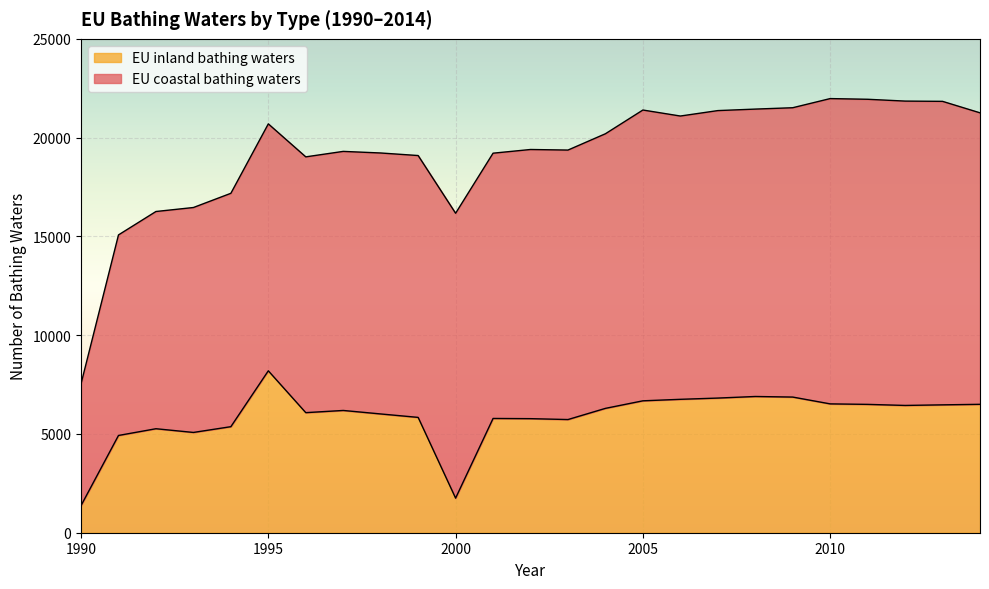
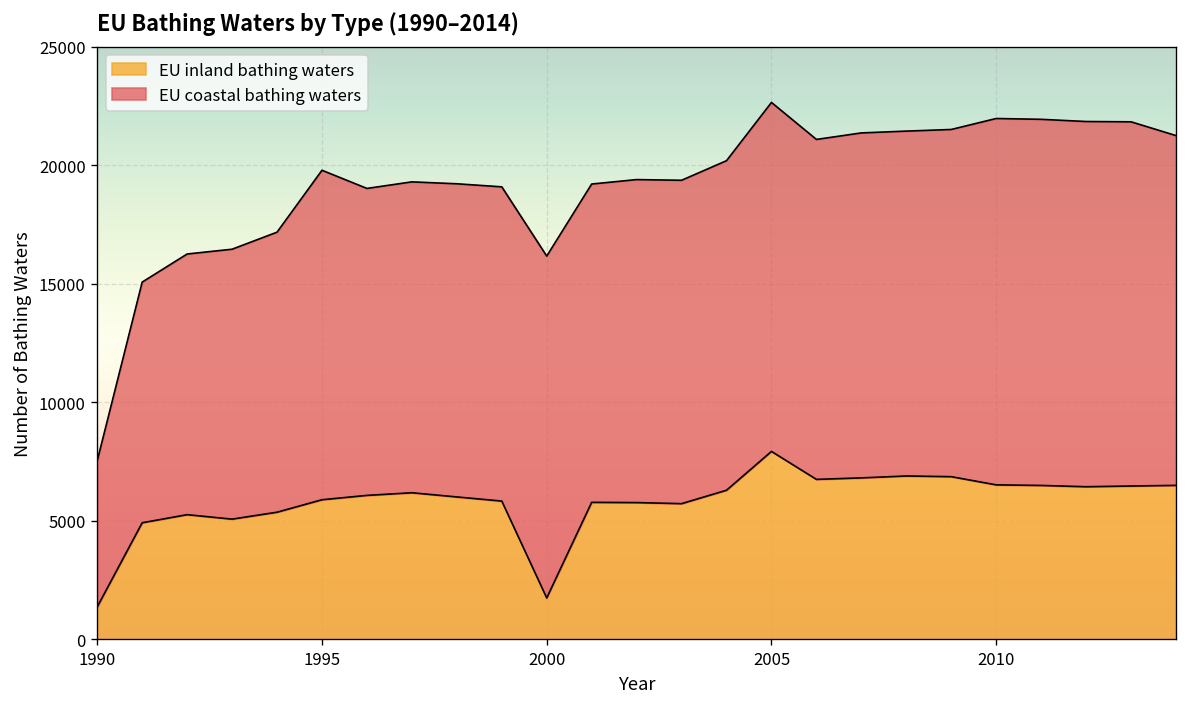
EU inland bathing waters, 1995: 8200 -> 5900
EU coastal bathing waters, 1995: 12500 -> 13900
EU inland bathing waters, 2005: 6700 -> 7900
